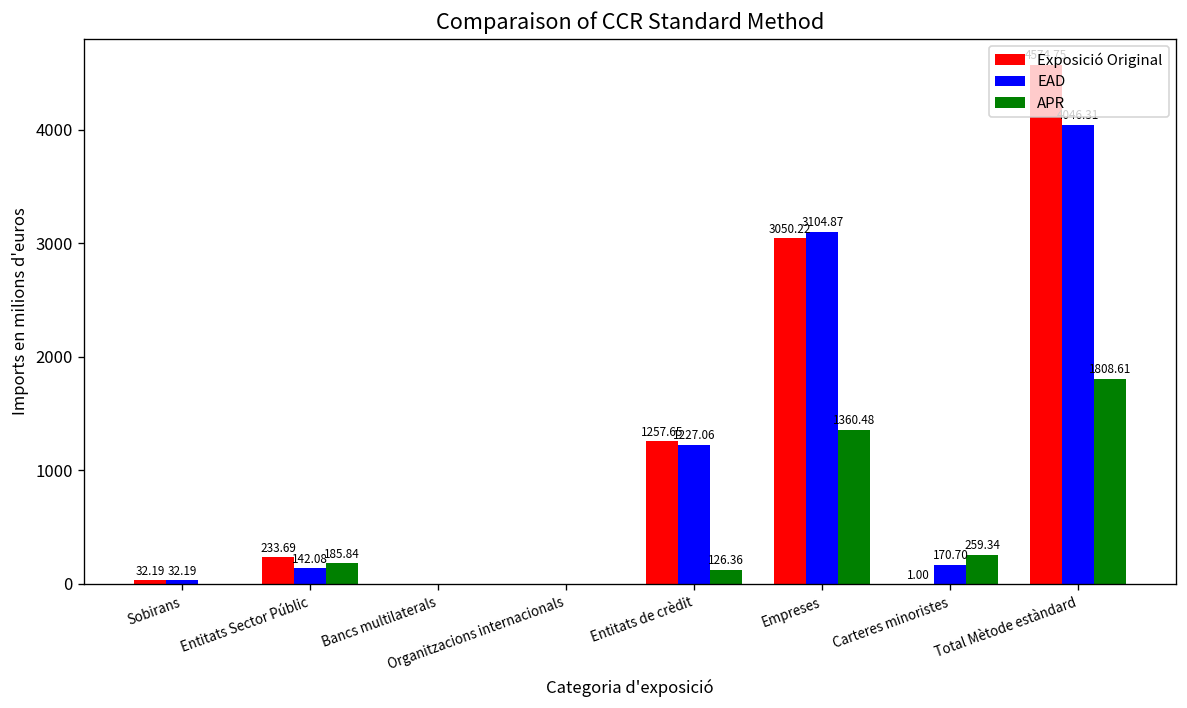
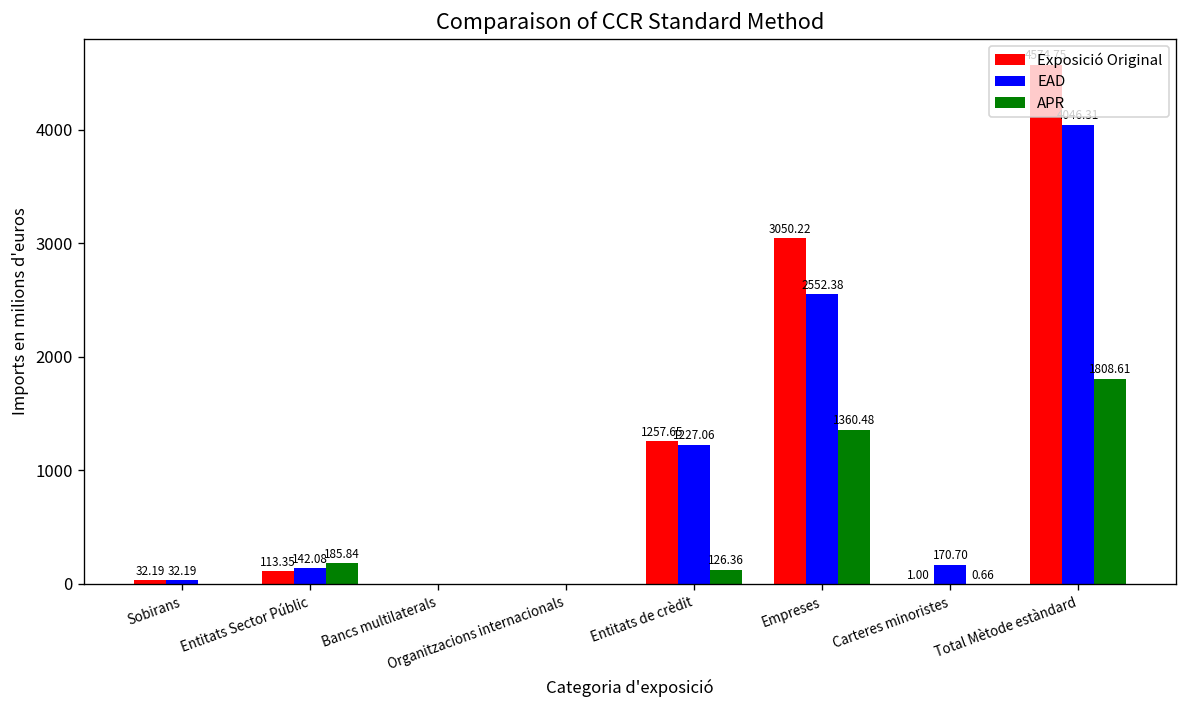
Exposició Original, Entitats Sector Públic: 233.69 -> 113.35
EAD, Empreses: 3104.87 -> 2552.38
APR, Carteres minoristes: 259.34 -> 0.66
